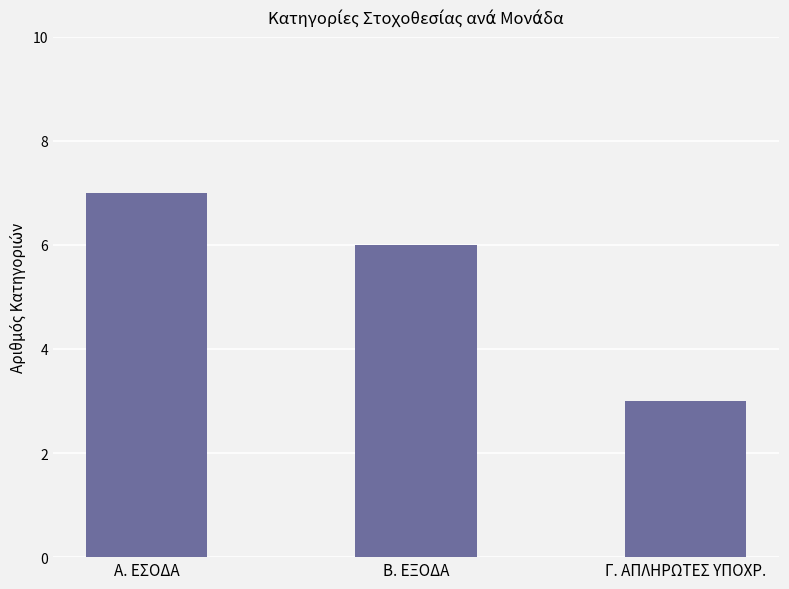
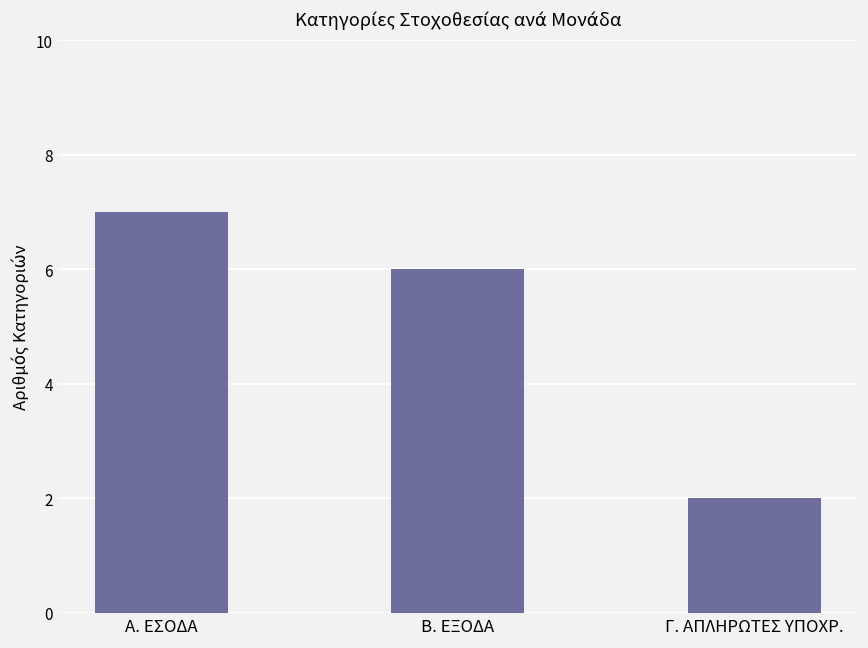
Γ. ΑΠΛΗΡΩΤΕΣ ΥΠΟΧΡ.: 3 -> 2
